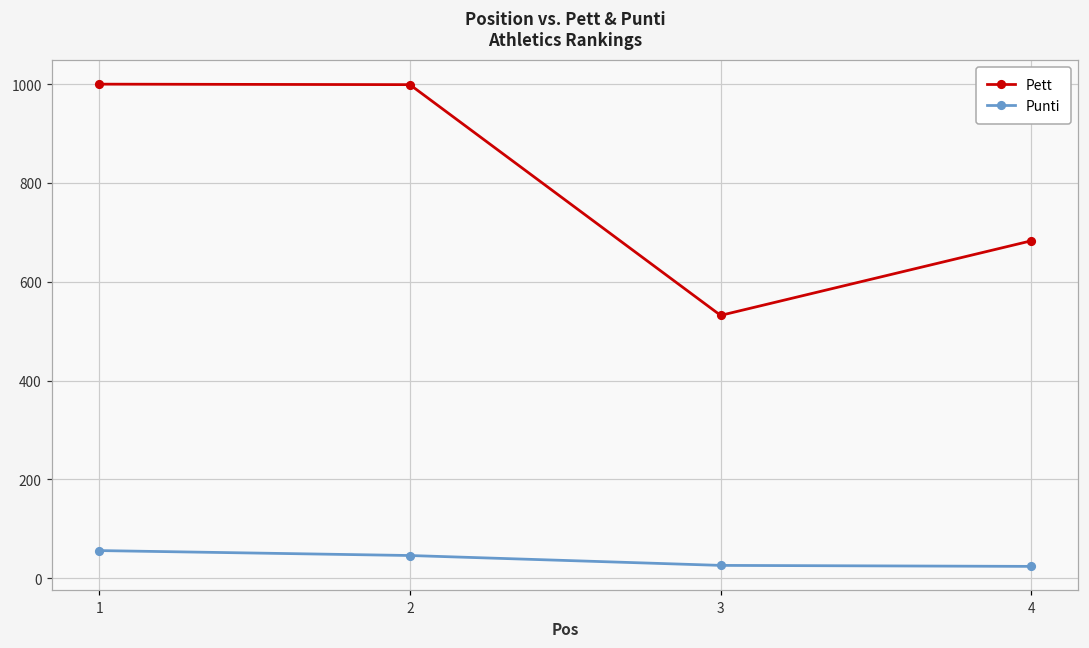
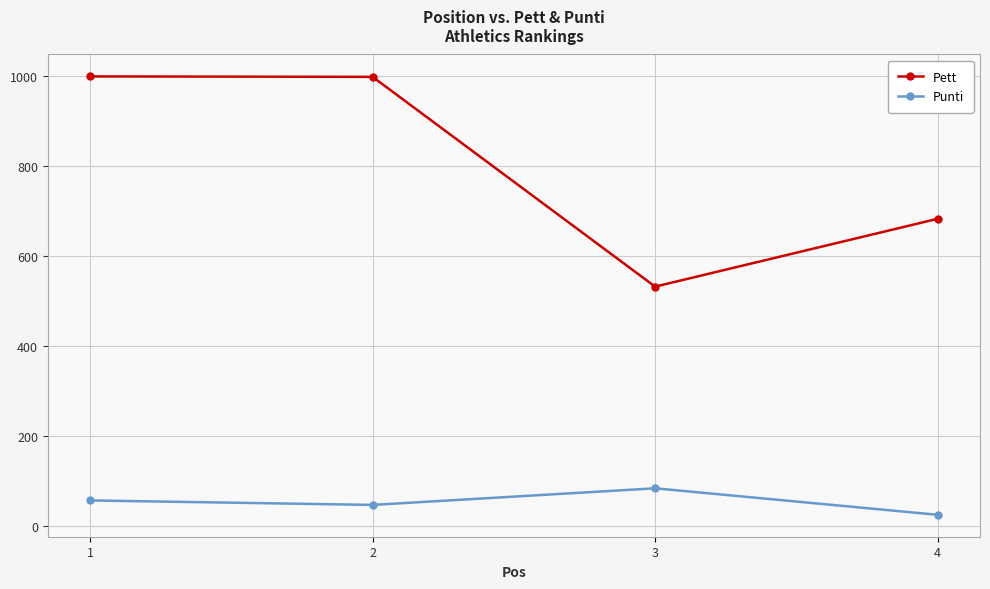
Punti, 3: 30 -> 80
